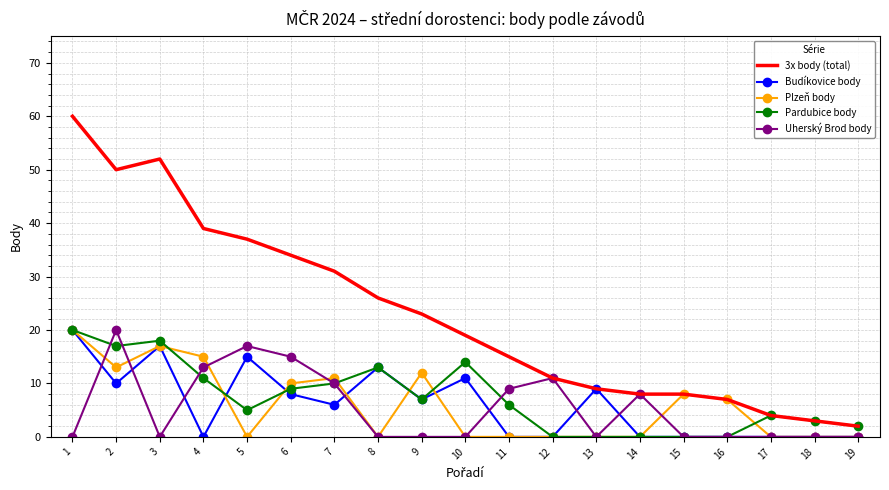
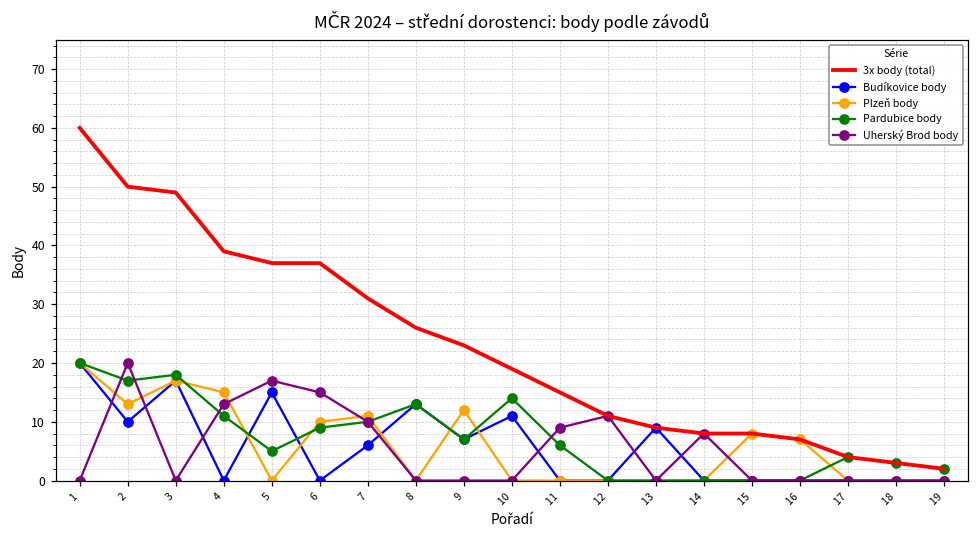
3x body (total), 3: 52 -> 49
3x body (total), 6: 34 -> 37
Budíkovice body, 6: 8 -> 0
